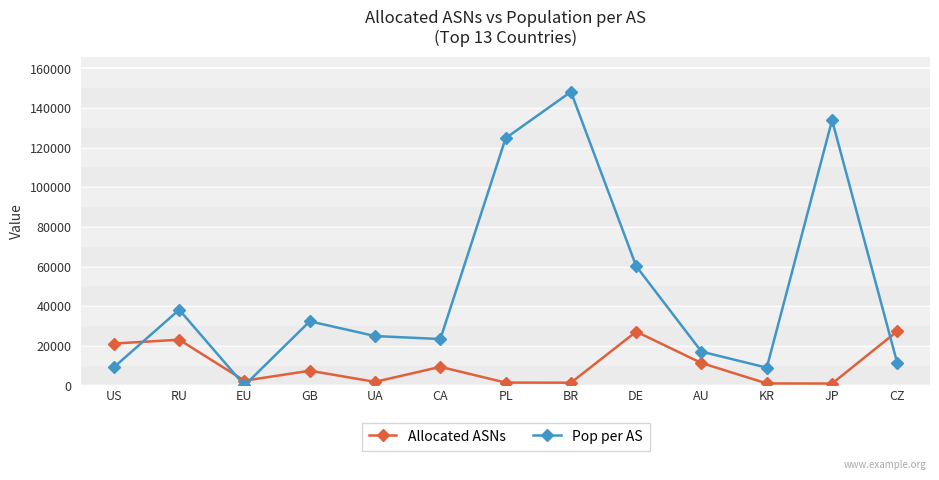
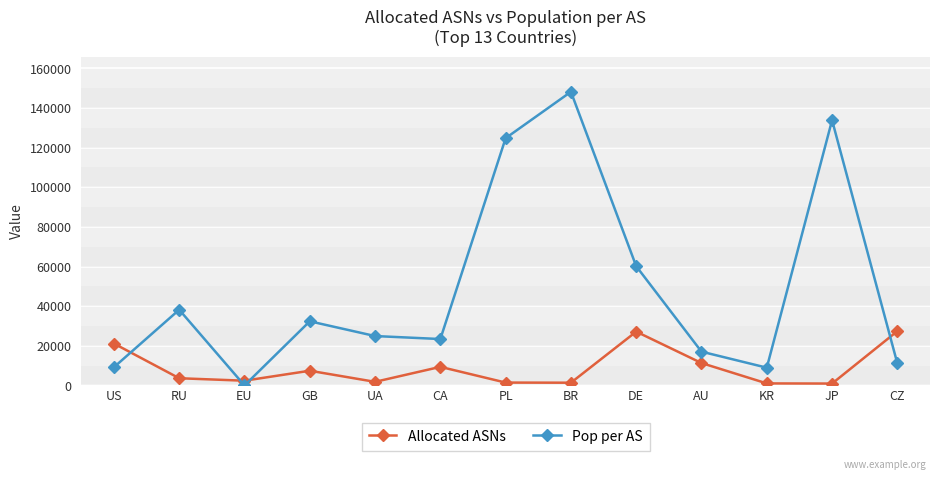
Allocated ASNs, RU: 23000 -> 4000
